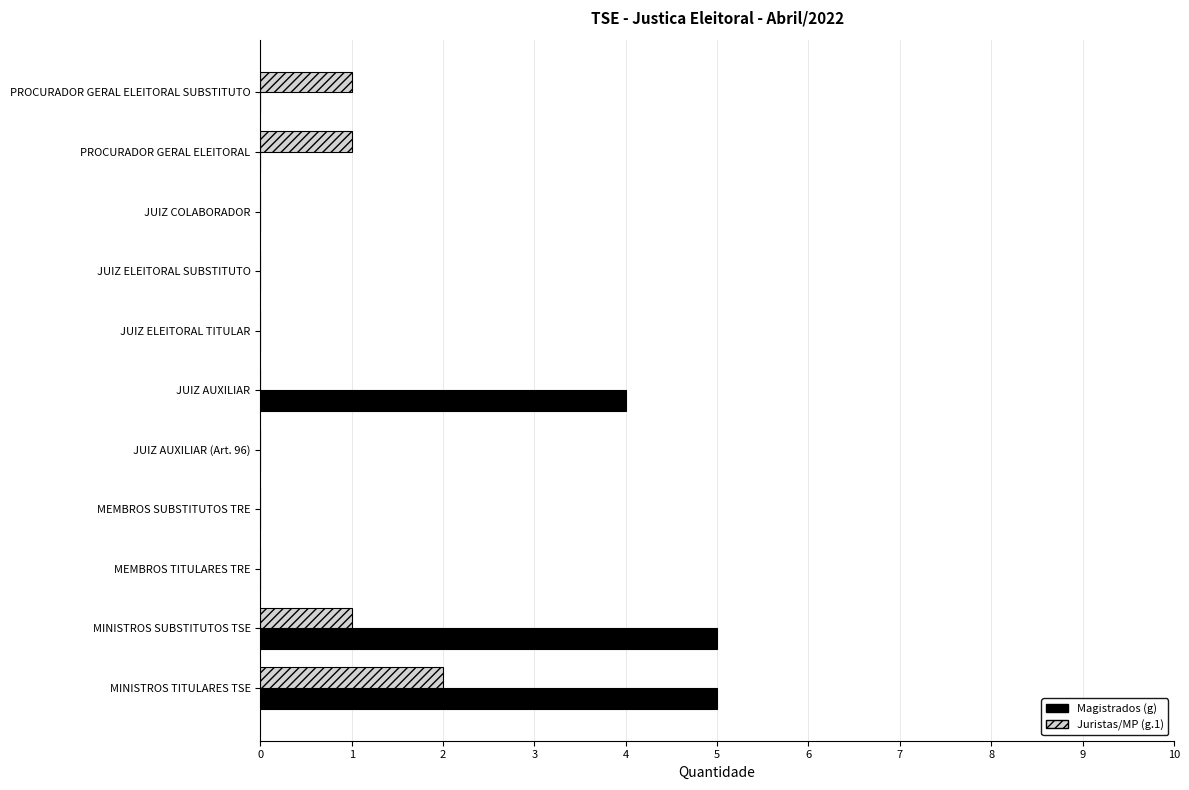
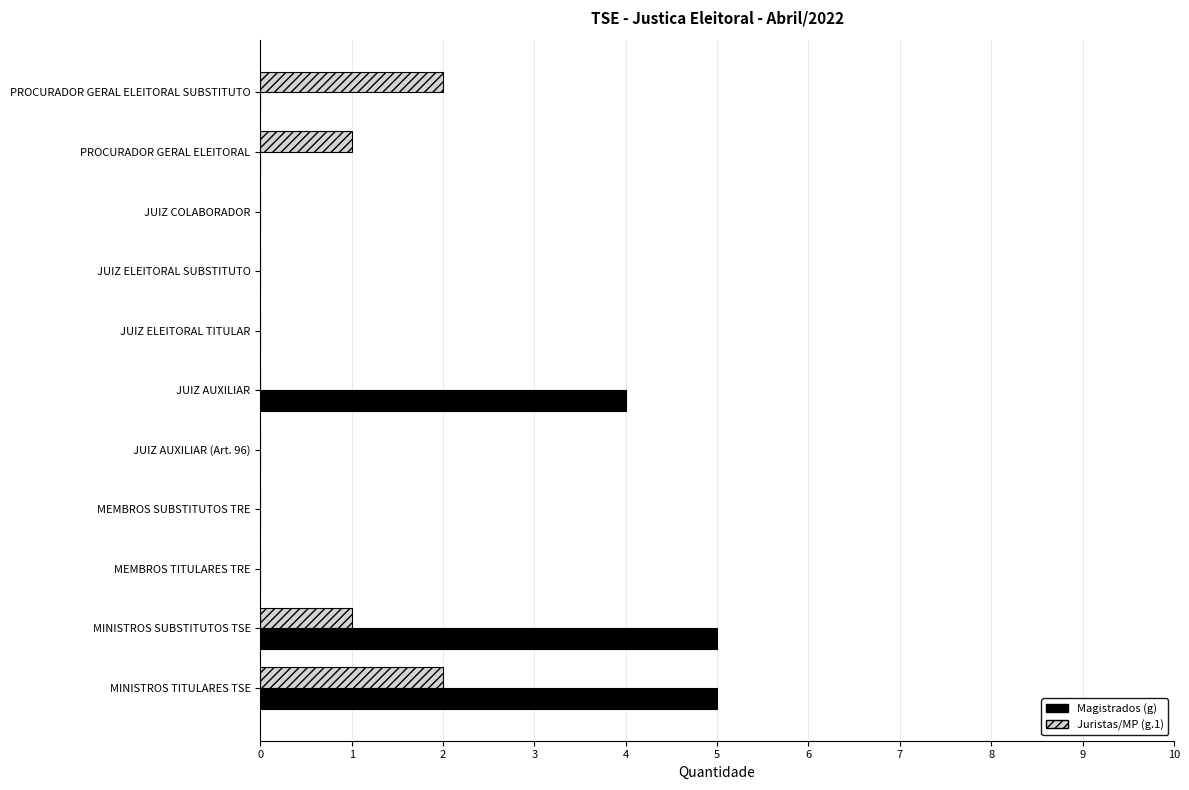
Juristas/MP (g.1), PROCURADOR GERAL ELEITORAL SUBSTITUTO: 1 -> 2
